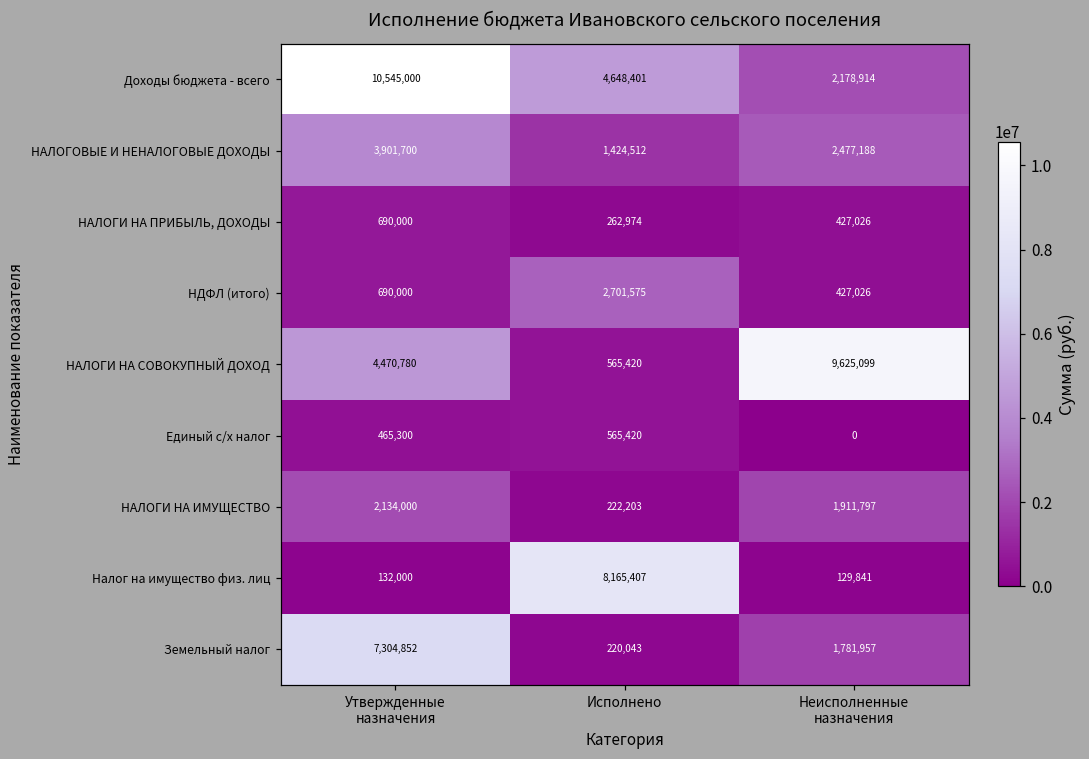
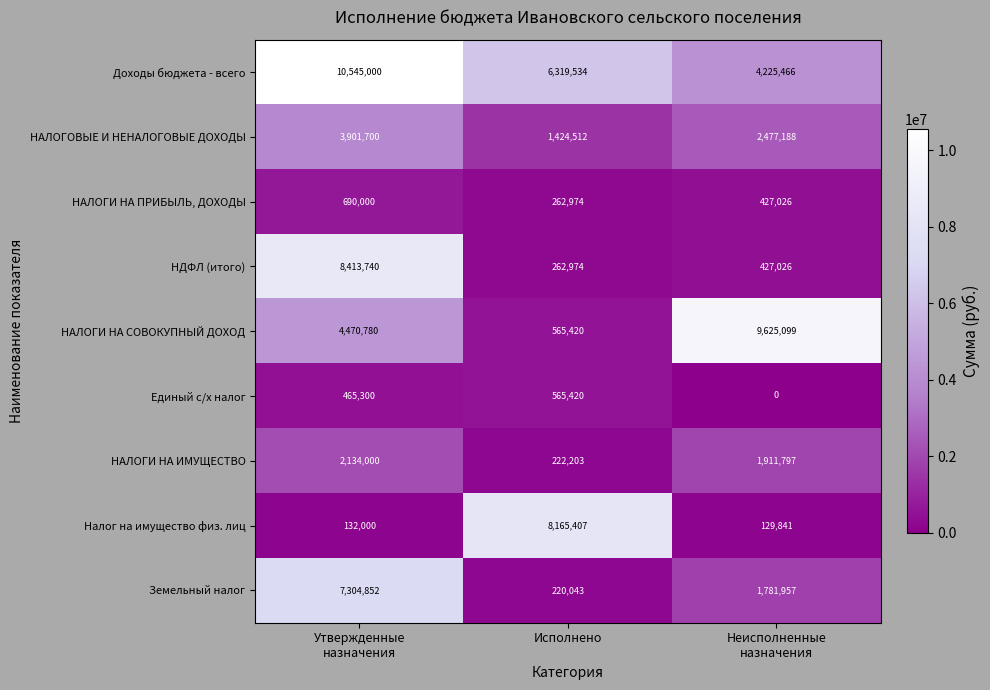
Доходы бюджета - всего, Исполнено: 4,648,401 -> 6,319,534
Доходы бюджета - всего, Неисполненные назначения: 2,178,914 -> 4,225,466
НДФЛ (итого), Утвержденные назначения: 690,000 -> 8,413,740
НДФЛ (итого), Исполнено: 2,701,575 -> 262,974
